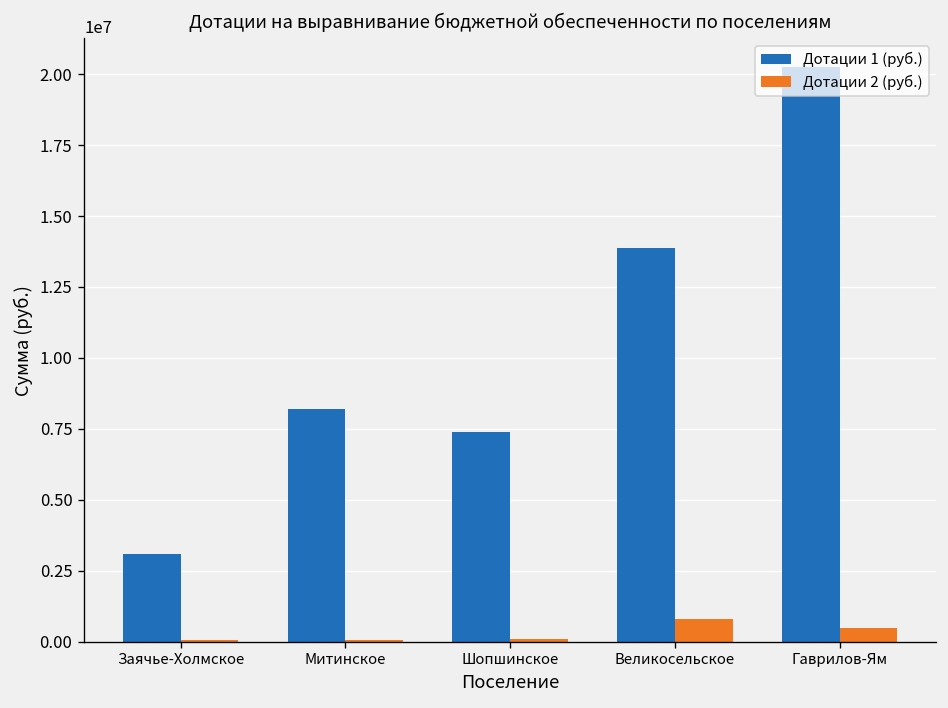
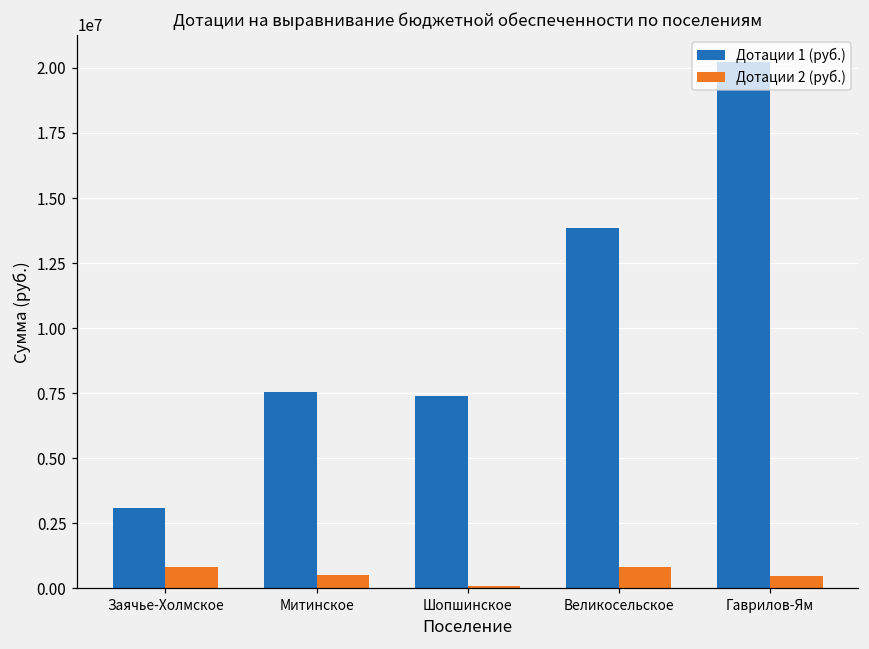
Дотации 2 (руб.), Заячье-Холмское: 100000 -> 800000
Дотации 1 (руб.), Митинское: 8200000 -> 7600000
Дотации 2 (руб.), Митинское: 100000 -> 500000
